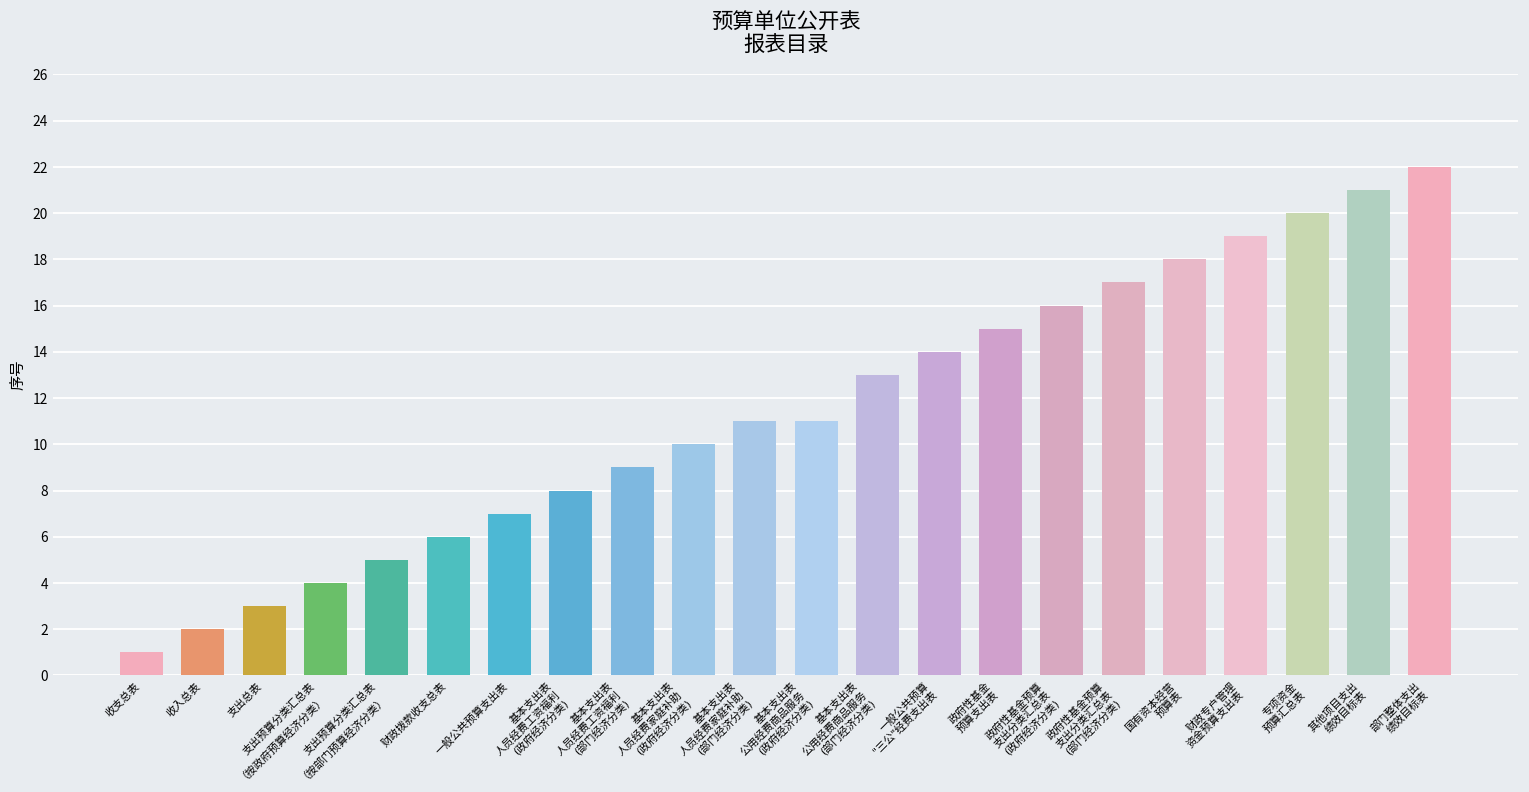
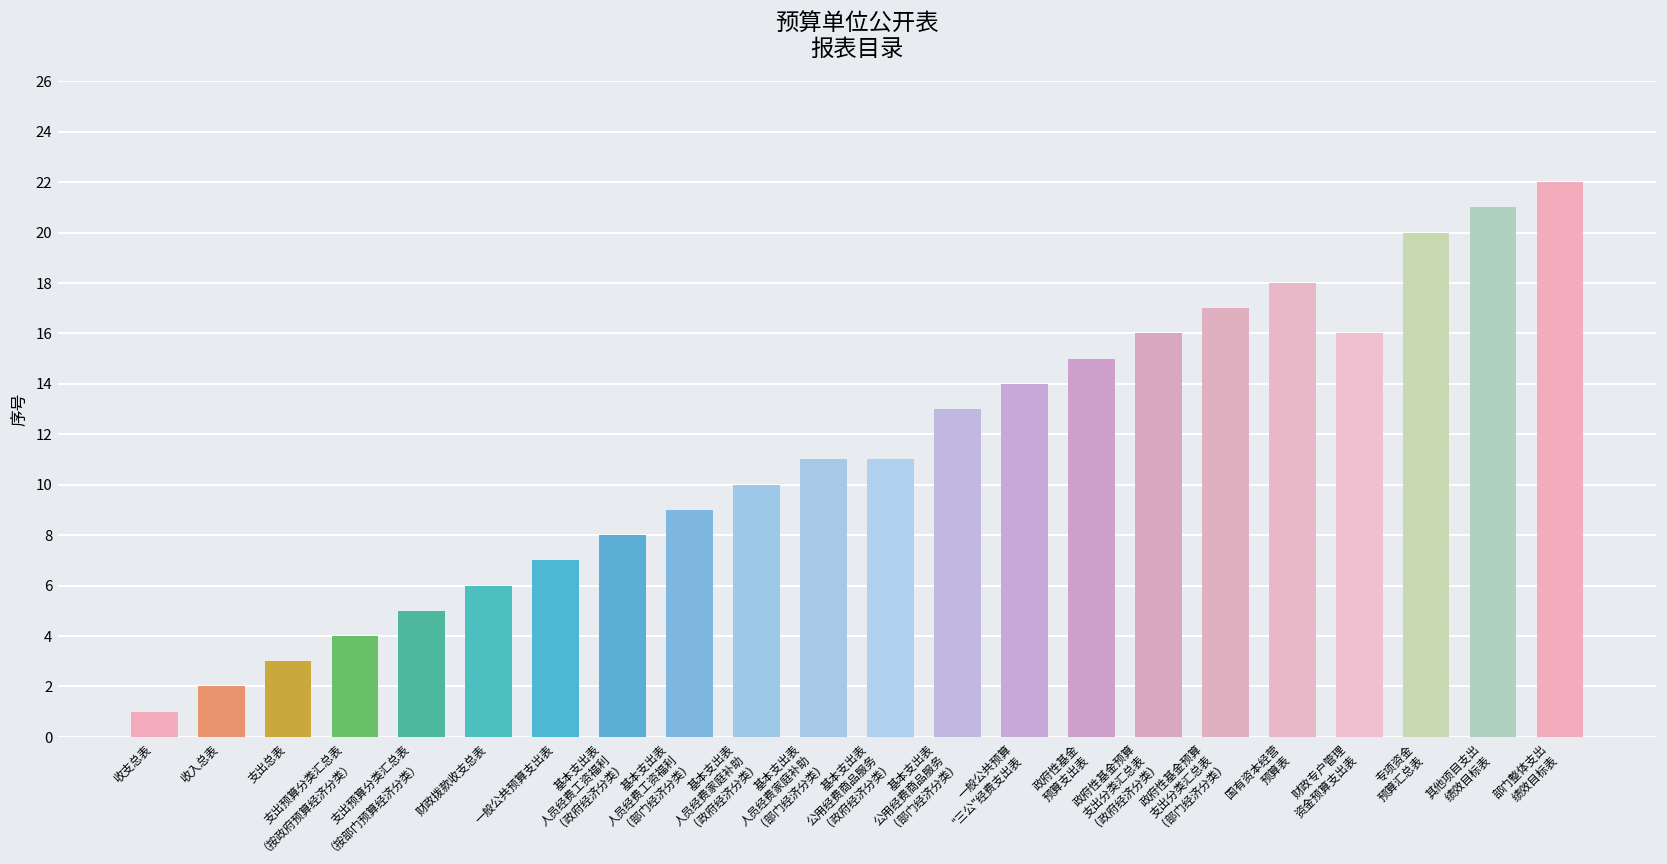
财政专户管理 资金预算支出表: 19 -> 16
